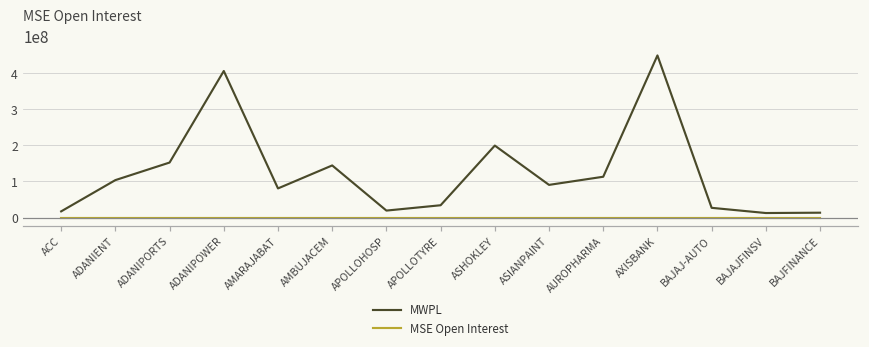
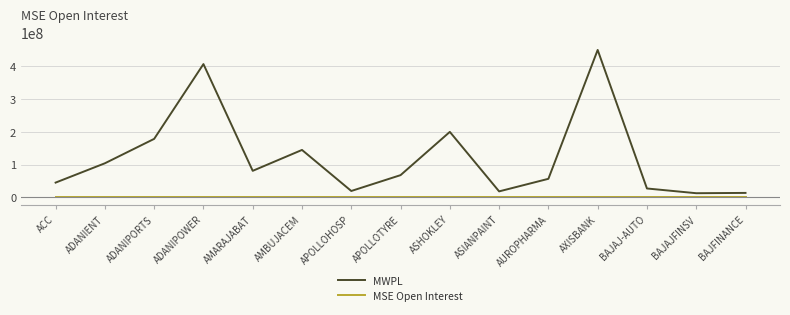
MWPL, ACC: 20000000 -> 40000000
MWPL, ADANIPORTS: 150000000 -> 180000000
MWPL, APOLLOTYRE: 30000000 -> 70000000
MWPL, ASIANPAINT: 90000000 -> 20000000
MWPL, AUROPHARMA: 110000000 -> 60000000
